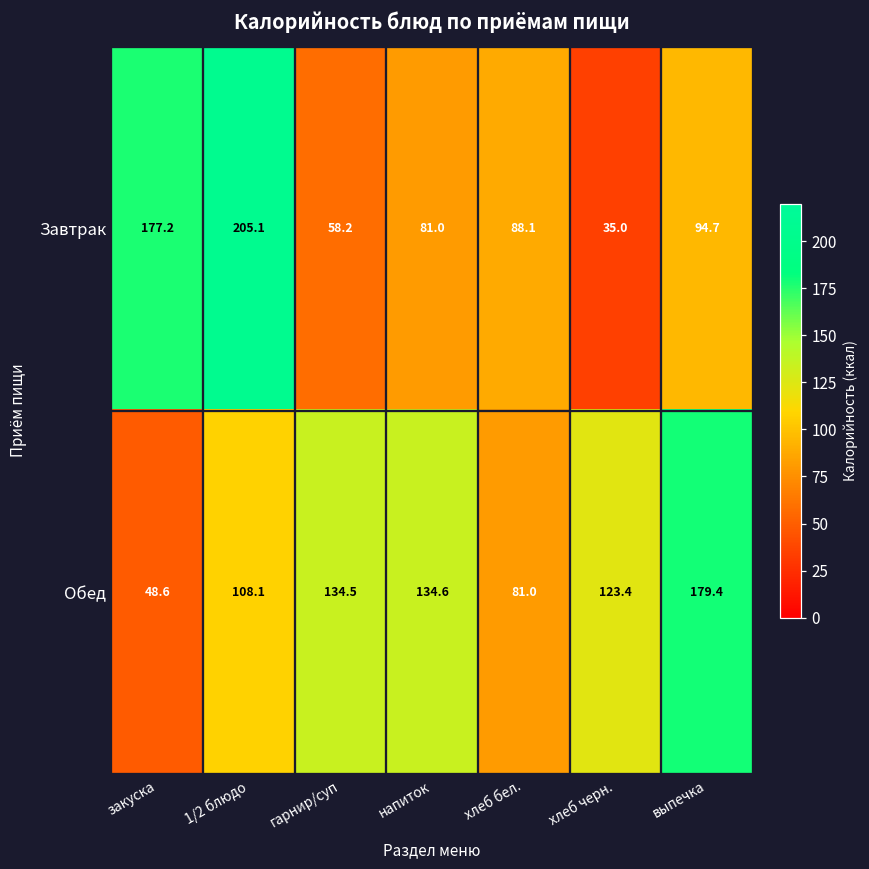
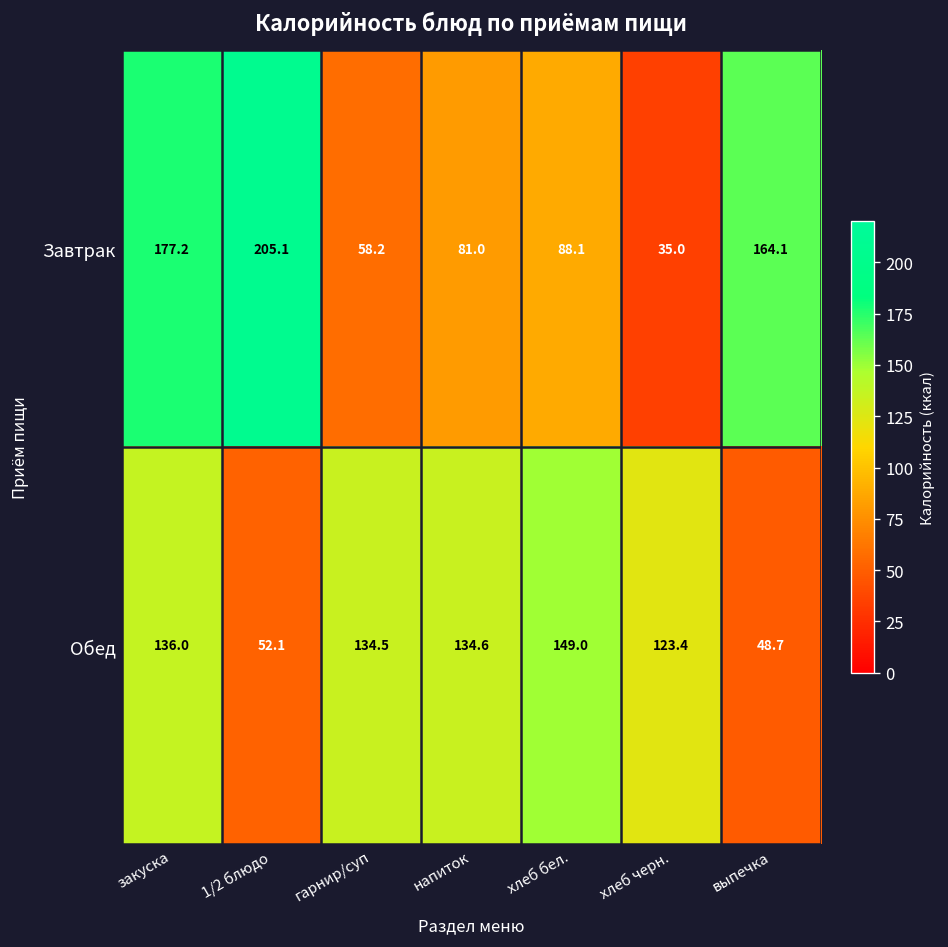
Завтрак, выпечка: 94.7 -> 164.1
Обед, закуска: 48.6 -> 136.0
Обед, 1/2 блюдо: 108.1 -> 52.1
Обед, хлеб бел.: 81.0 -> 149.0
Обед, выпечка: 179.4 -> 48.7
